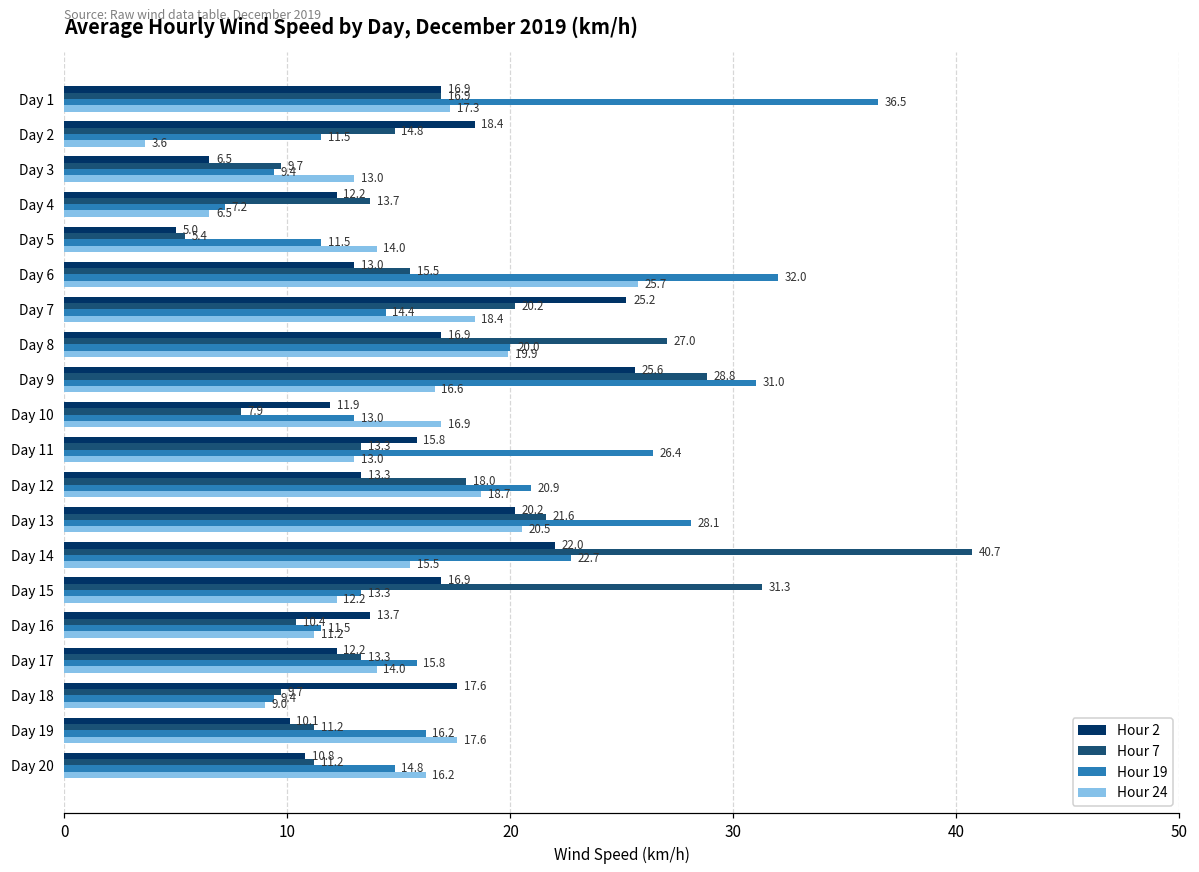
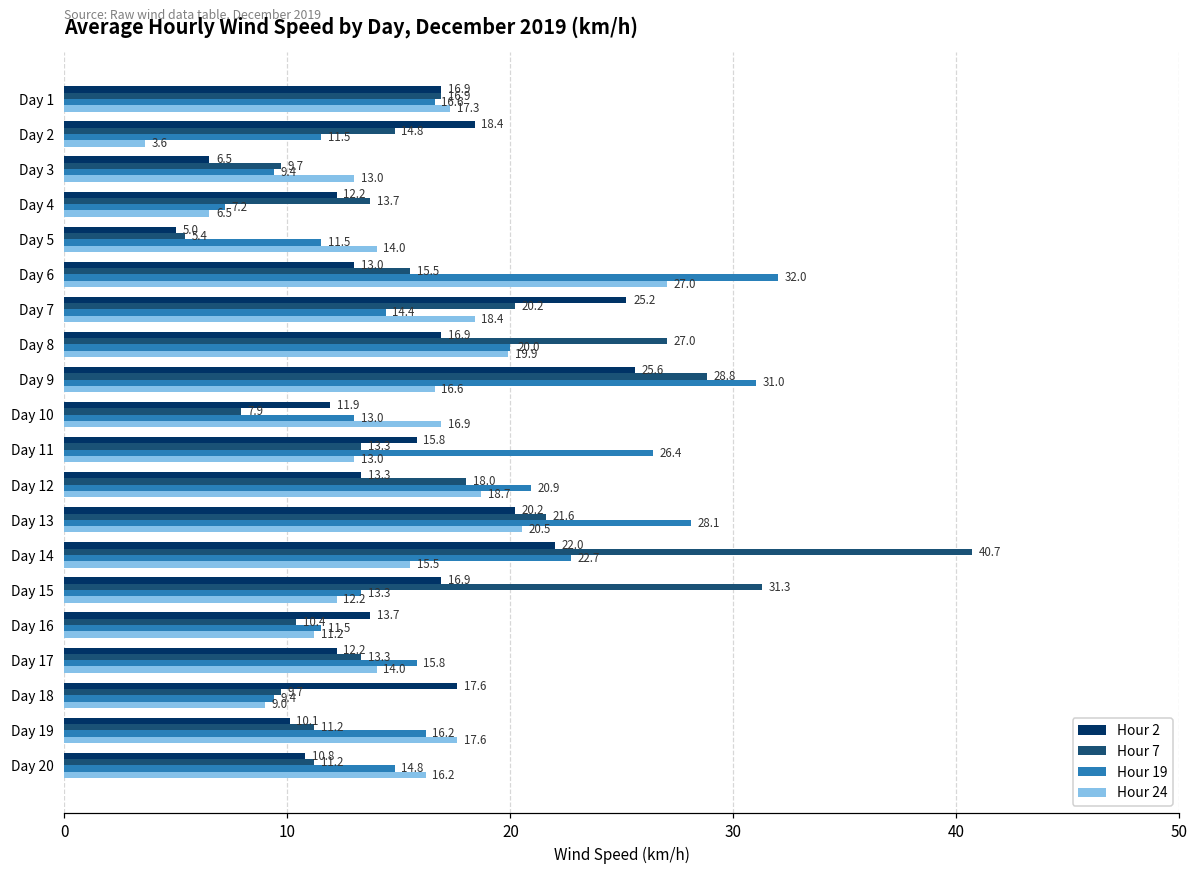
Hour 19, Day 1: 36.5 -> 16.6
Hour 24, Day 6: 25.7 -> 27.0
